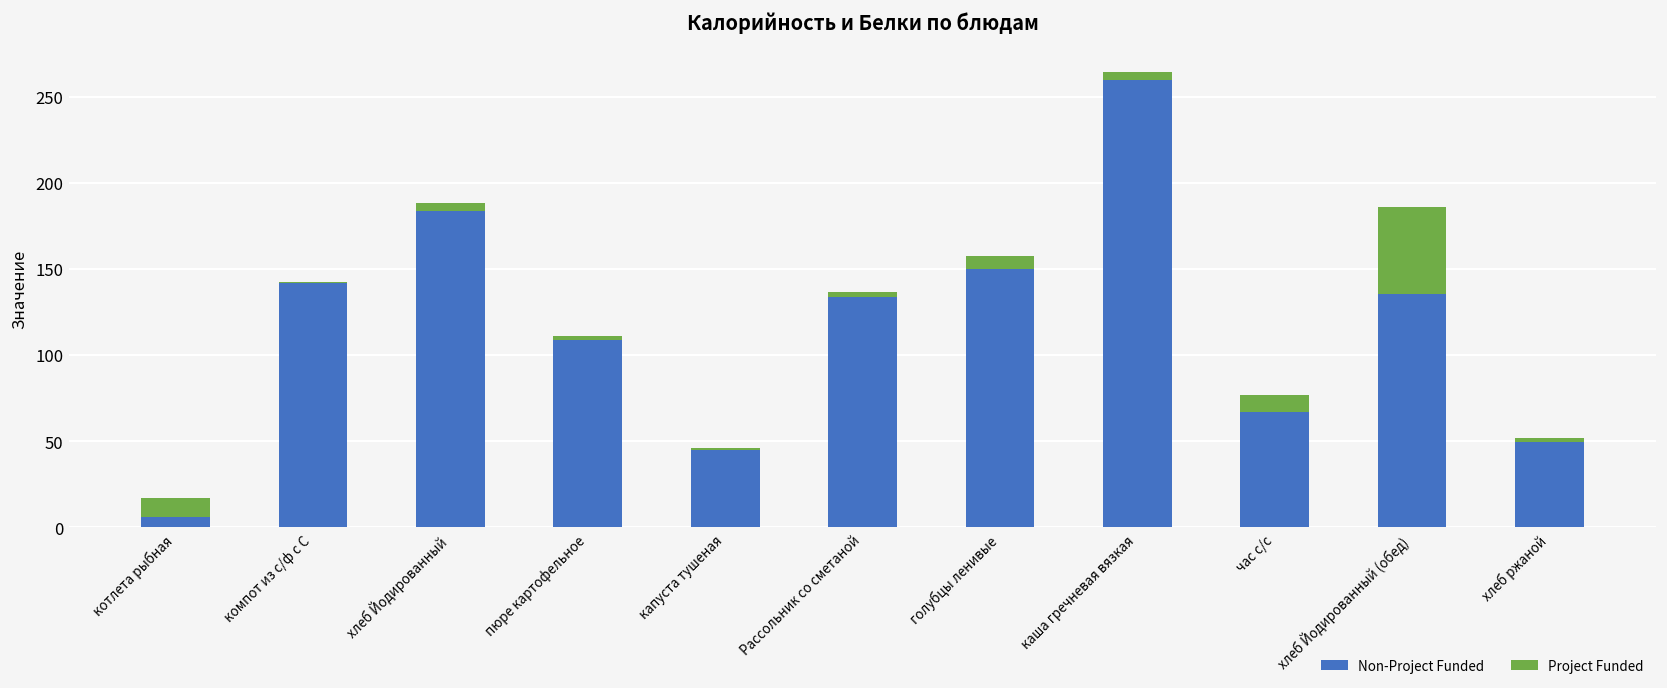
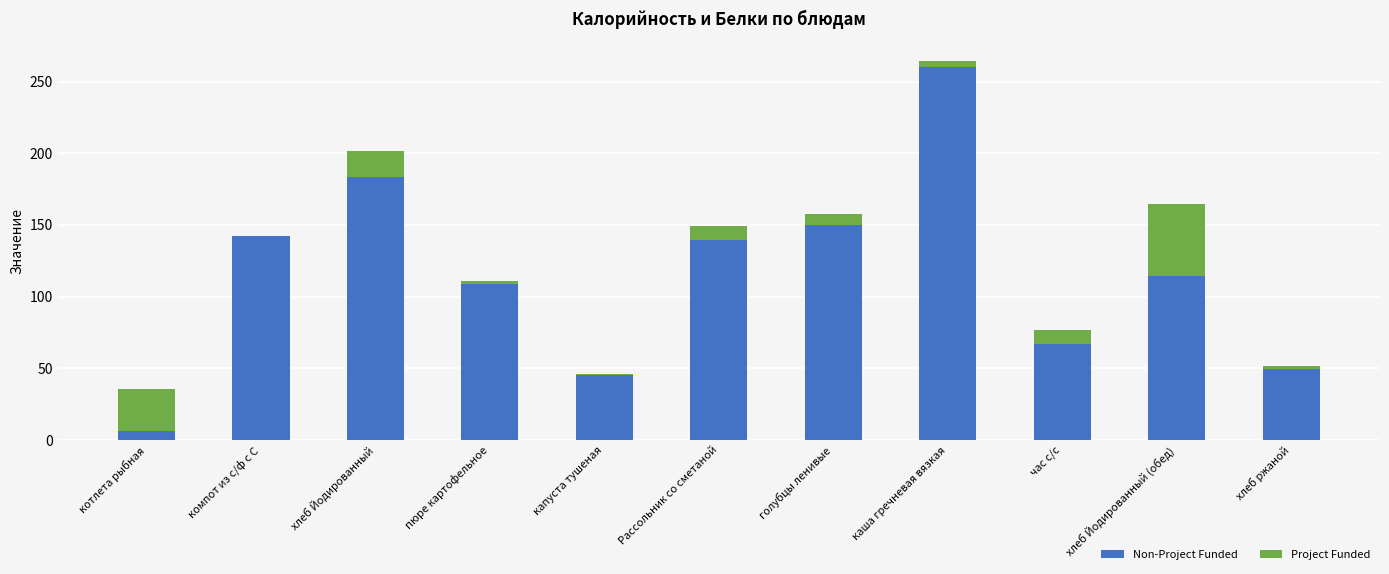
Project Funded, котлета рыбная: 11 -> 29
Project Funded, хлеб Йодированный: 5 -> 18
Non-Project Funded, Рассольник со сметаной: 134 -> 140
Project Funded, Рассольник со сметаной: 3 -> 10
Non-Project Funded, хлеб Йодированный (обед): 136 -> 114
